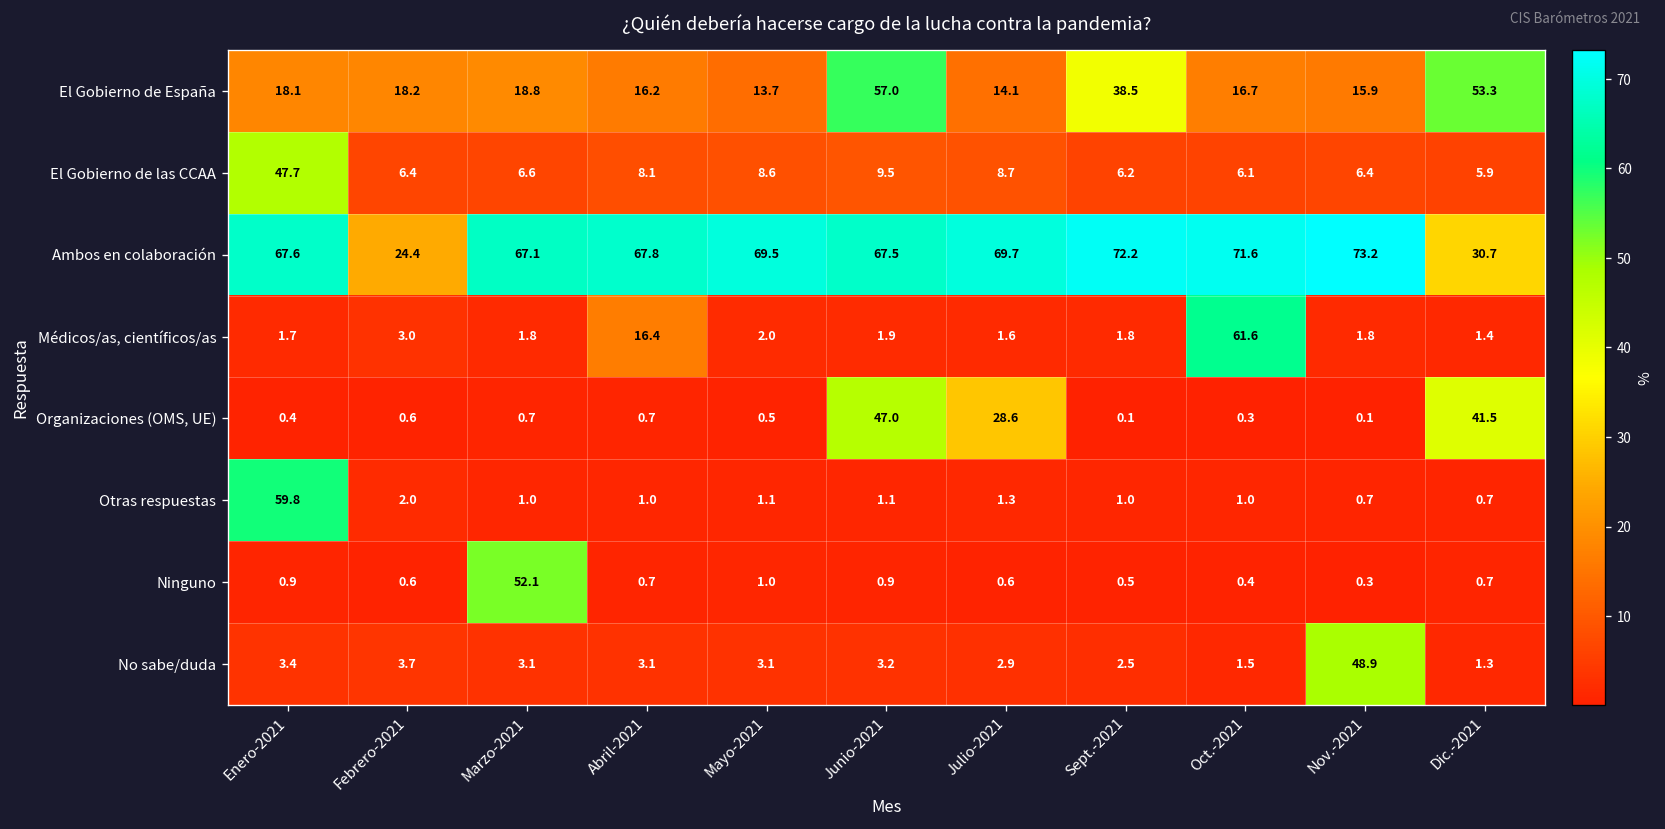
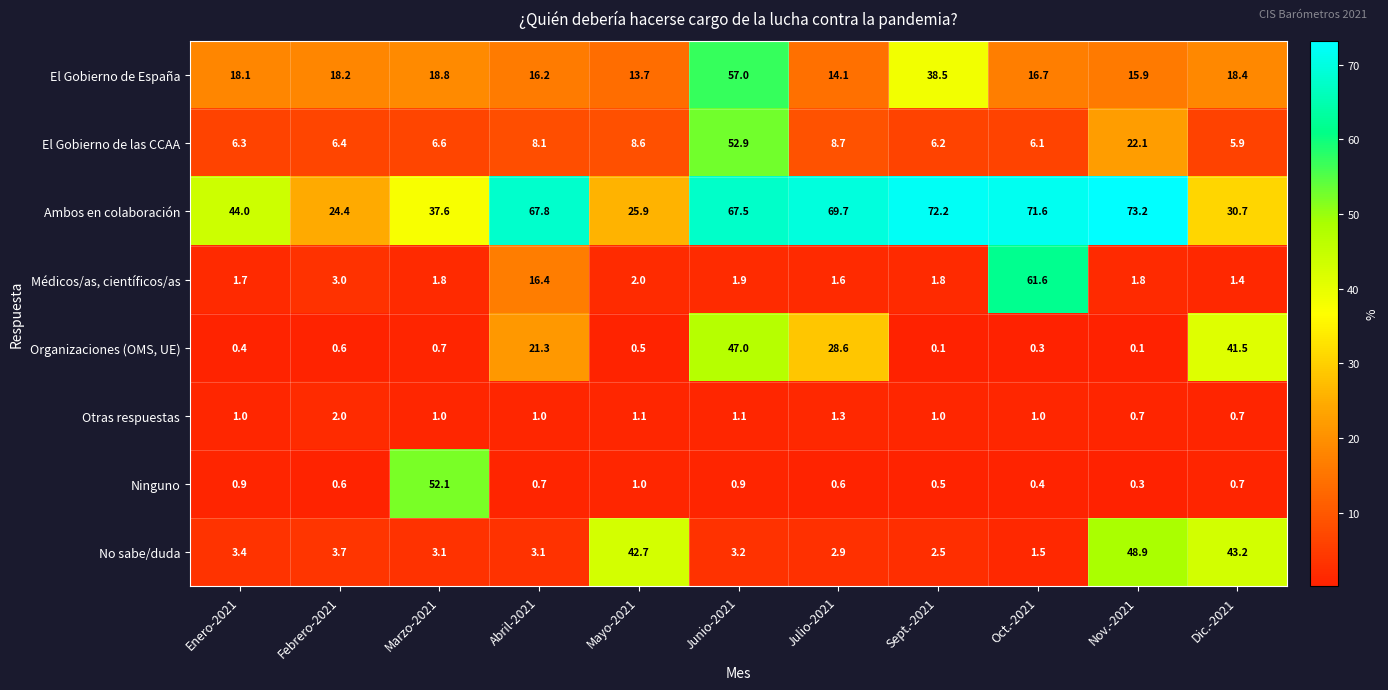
El Gobierno de España, Dic.-2021: 53.3 -> 18.4
El Gobierno de las CCAA, Enero-2021: 47.7 -> 6.3
El Gobierno de las CCAA, Junio-2021: 9.5 -> 52.9
El Gobierno de las CCAA, Nov.-2021: 6.4 -> 22.1
Ambos en colaboración, Enero-2021: 67.6 -> 44.0
Ambos en colaboración, Marzo-2021: 67.1 -> 37.6
Ambos en colaboración, Mayo-2021: 69.5 -> 25.9
Organizaciones (OMS, UE), Abril-2021: 0.7 -> 21.3
Otras respuestas, Enero-2021: 59.8 -> 1.0
No sabe/duda, Mayo-2021: 3.1 -> 42.7
No sabe/duda, Dic.-2021: 1.3 -> 43.2
